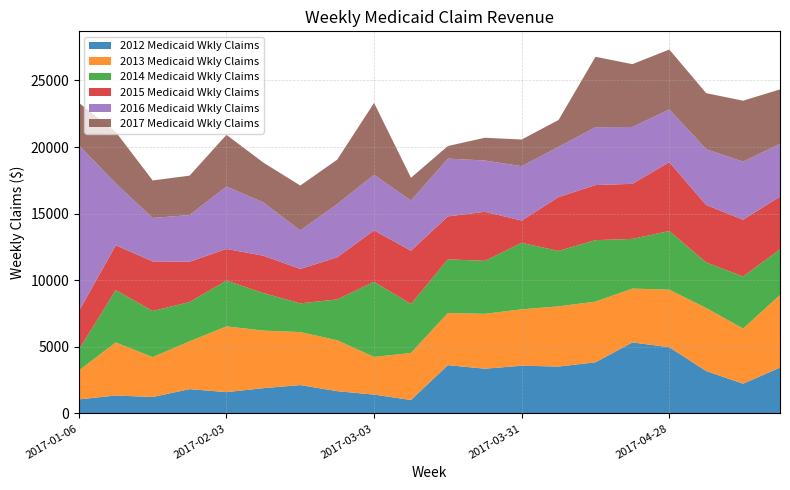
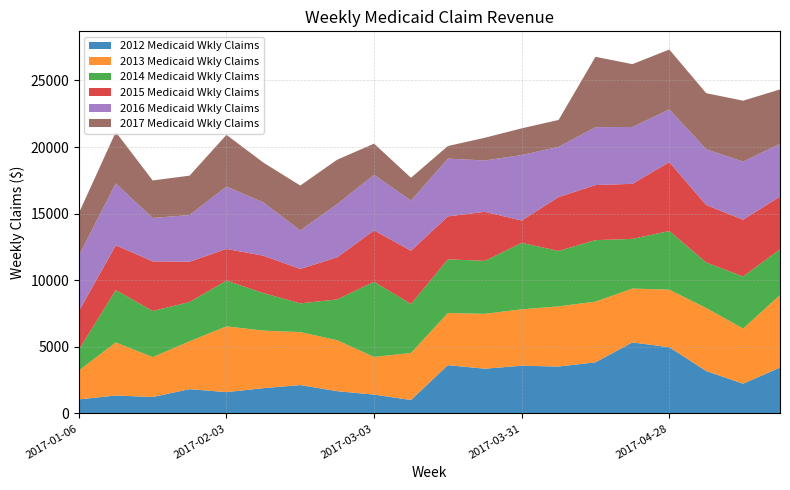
2016 Medicaid Wkly Claims, 2017-01-06: 12500 -> 4200
2017 Medicaid Wkly Claims, 2017-03-03: 5400 -> 2300
2016 Medicaid Wkly Claims, 2017-03-31: 4100 -> 4900
